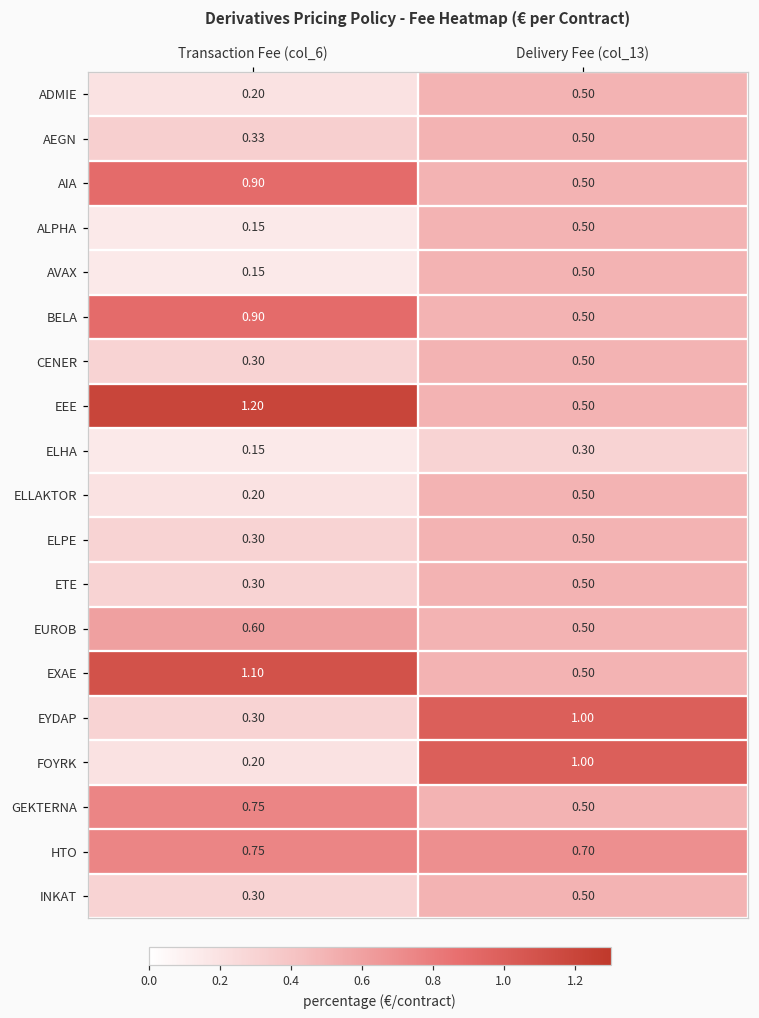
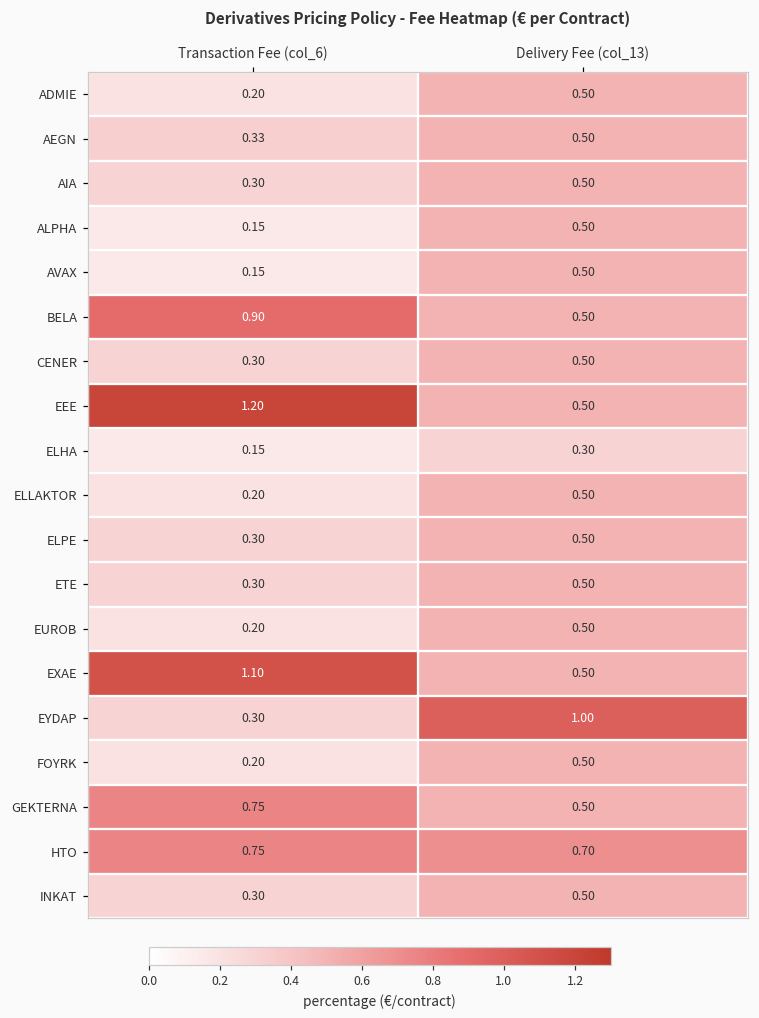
AIA, Transaction Fee (col_6): 0.90 -> 0.30
EUROB, Transaction Fee (col_6): 0.60 -> 0.20
FOYRK, Delivery Fee (col_13): 1.00 -> 0.50
